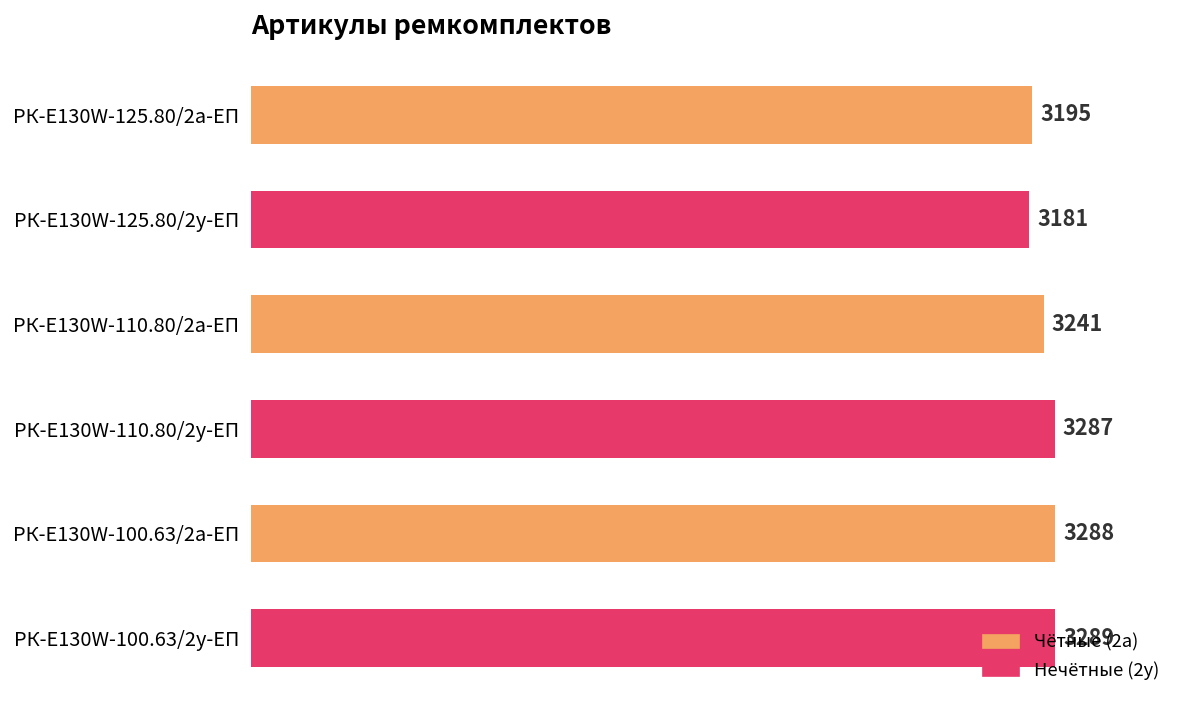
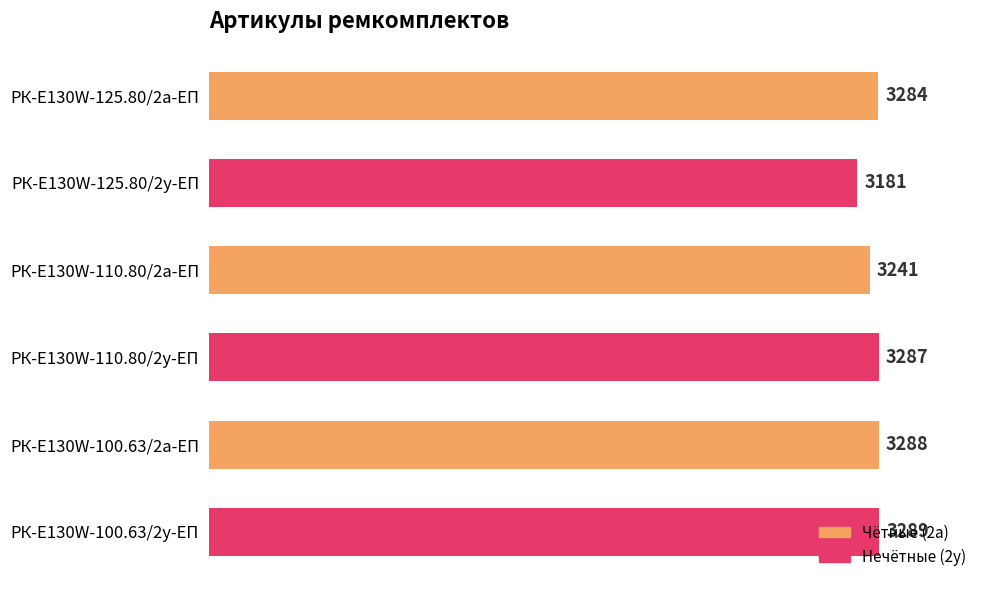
РК-E130W-125.80/2а-ЕП: 3195 -> 3284
